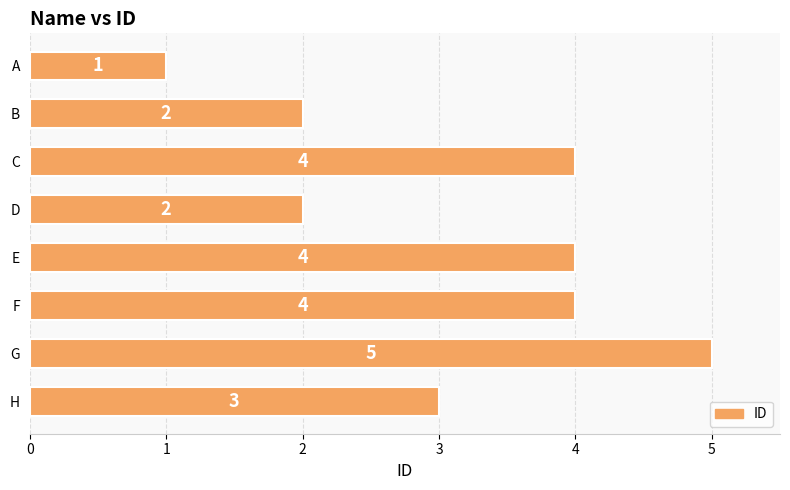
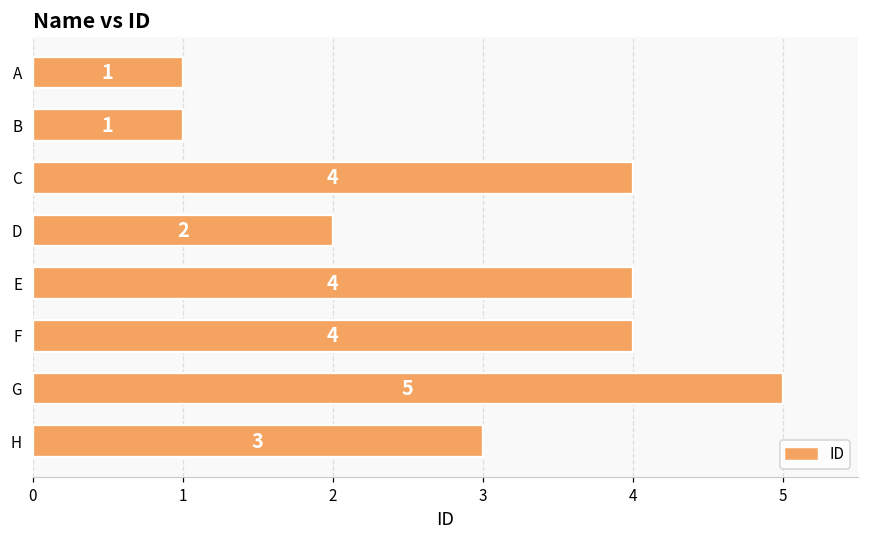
B: 2 -> 1
